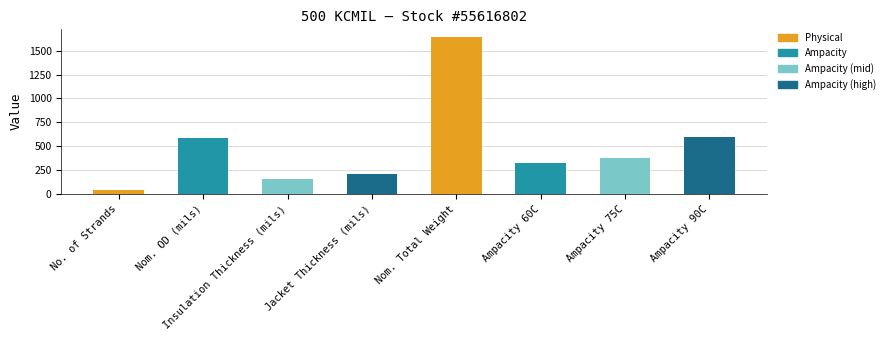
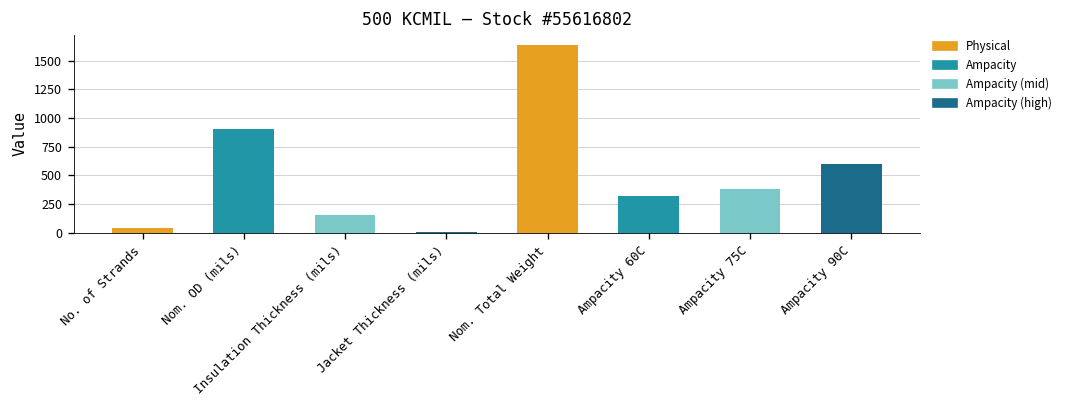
Nom. OD (mils): 600 -> 900
Jacket Thickness (mils): 200 -> 0
